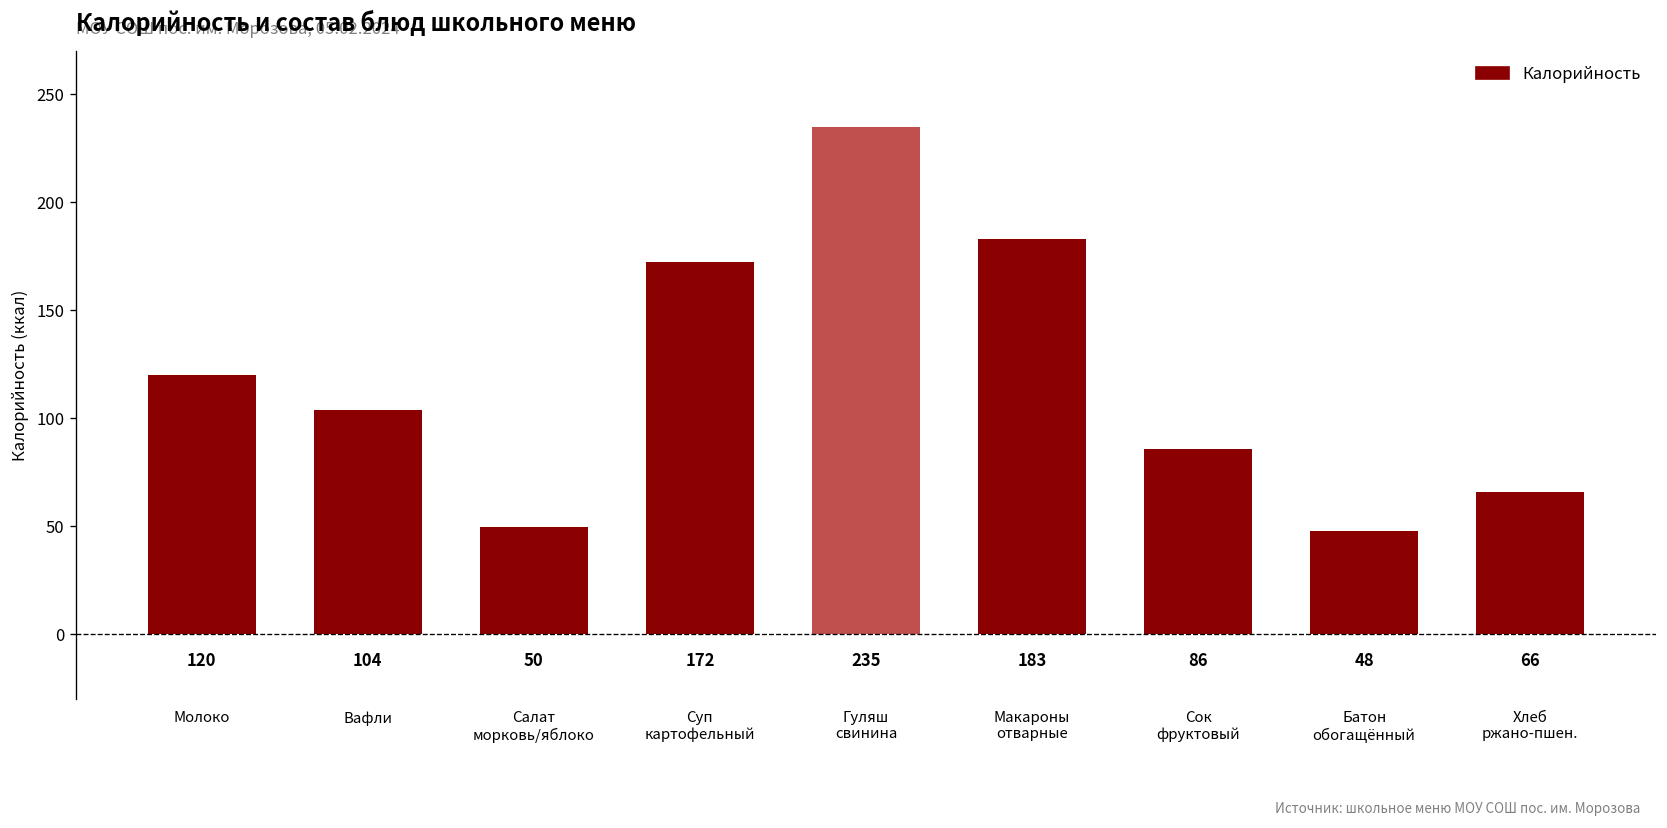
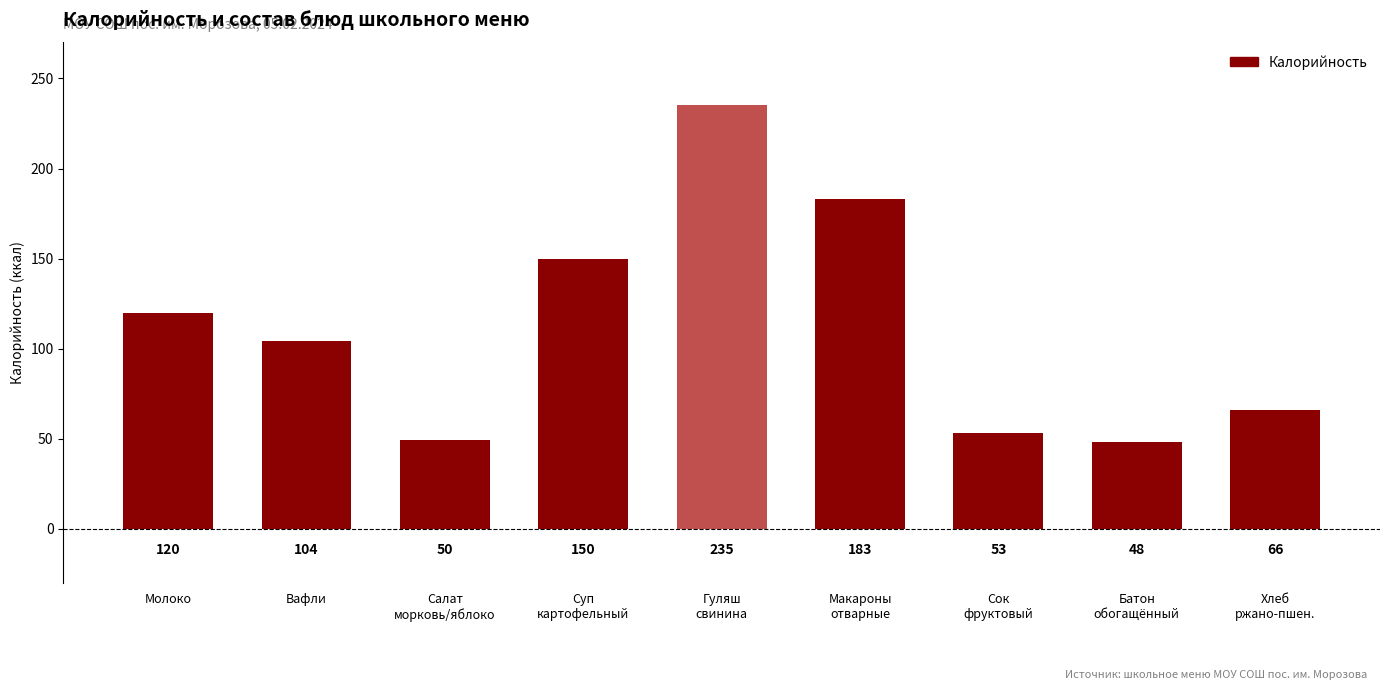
Суп картофельный: 172 -> 150
Сок фруктовый: 86 -> 53
